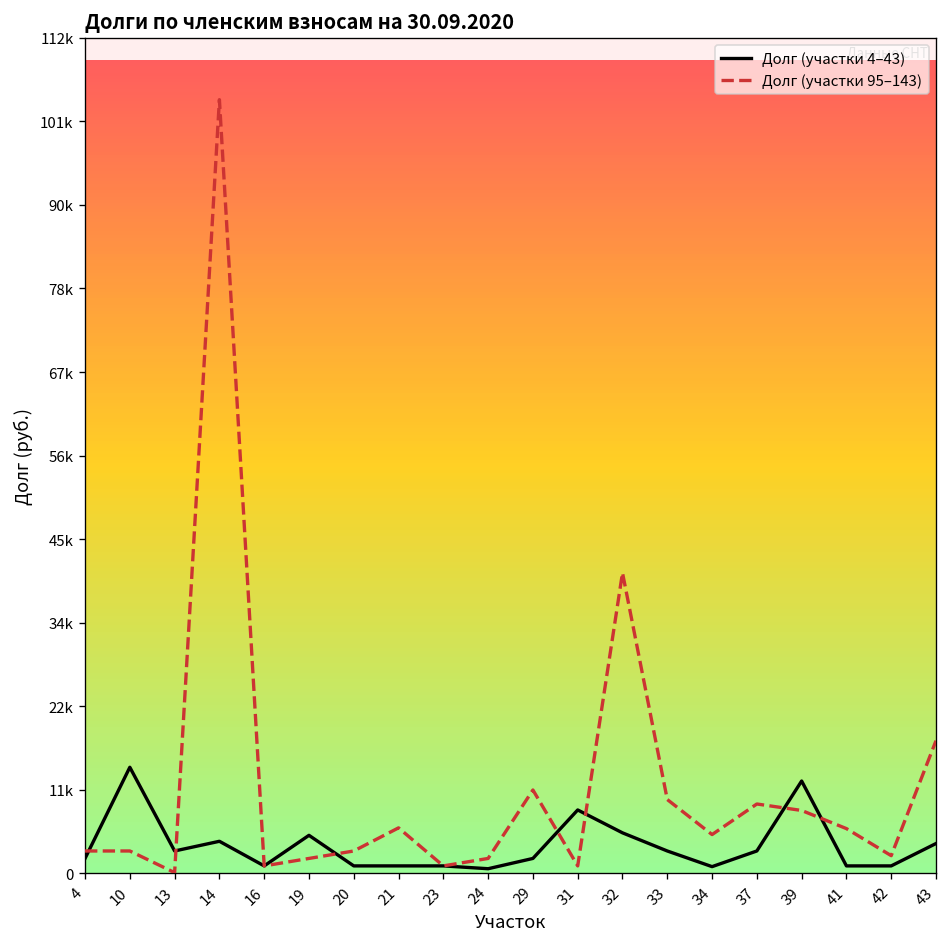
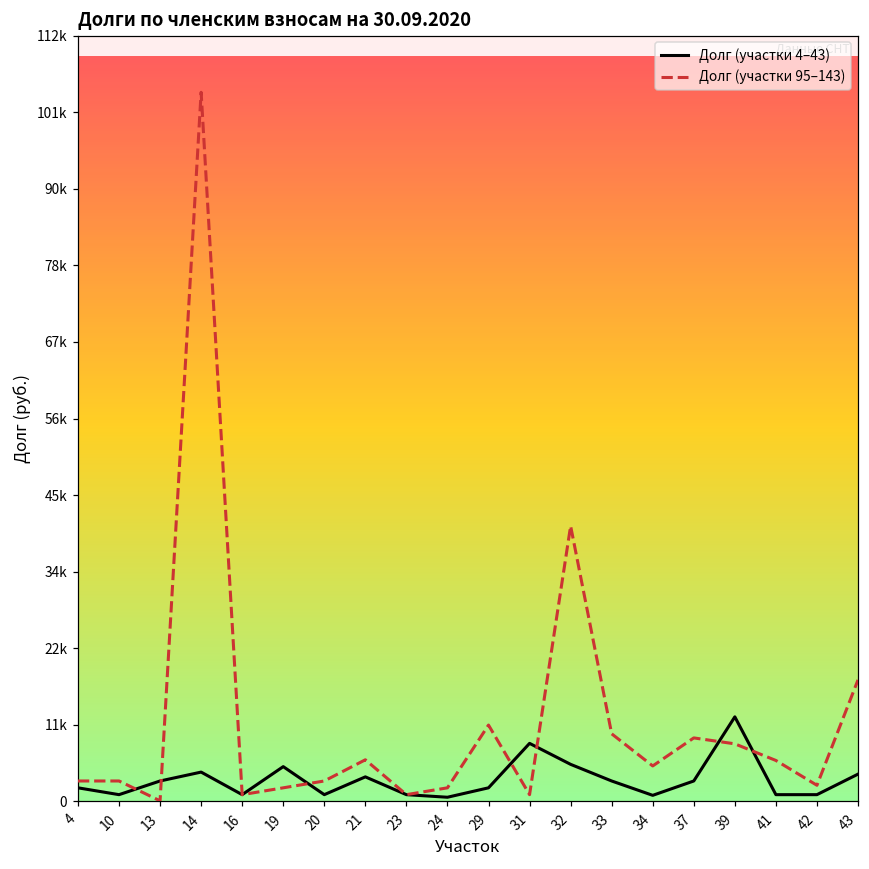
Долг (участки 4–43), 10: 14000 -> 1000
Долг (участки 4–43), 21: 1000 -> 4000
